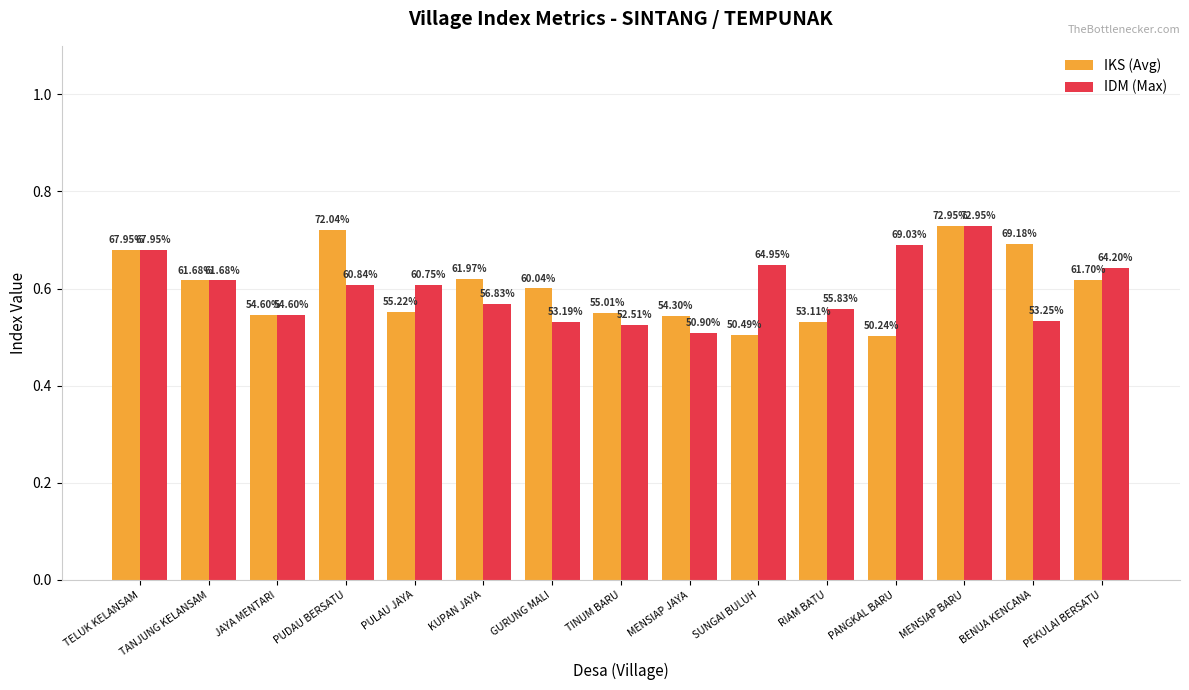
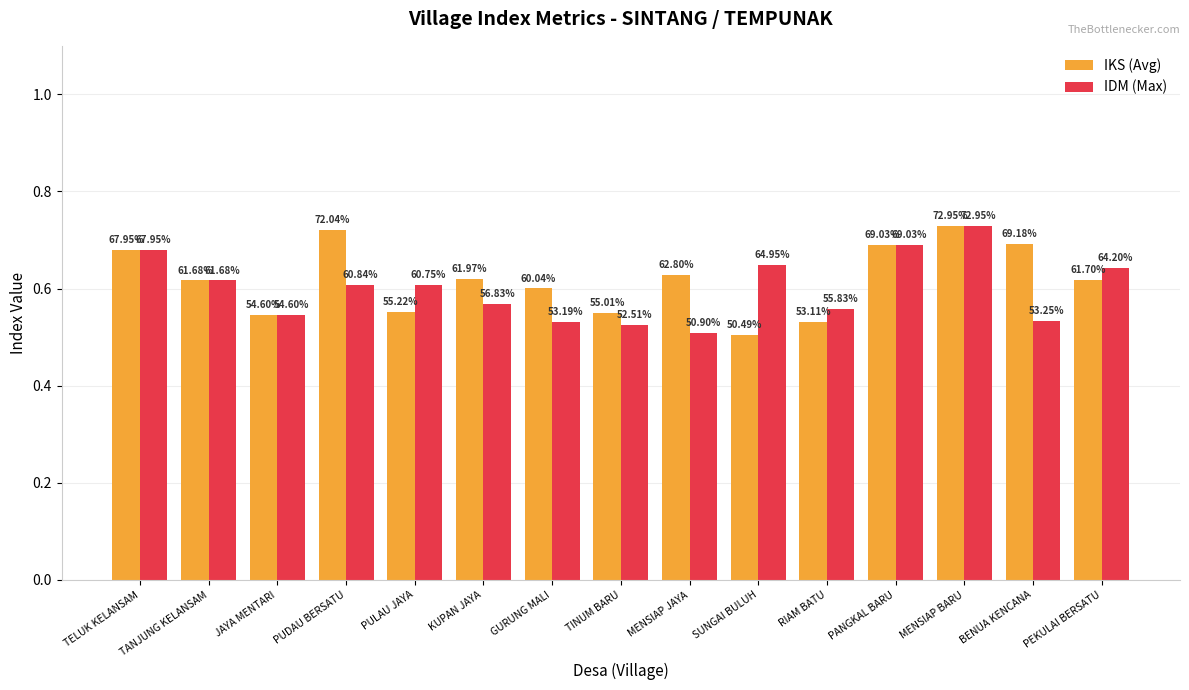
IKS (Avg), MENSIAP JAYA: 54.30% -> 62.80%
IKS (Avg), PANGKAL BARU: 50.24% -> 69.03%
